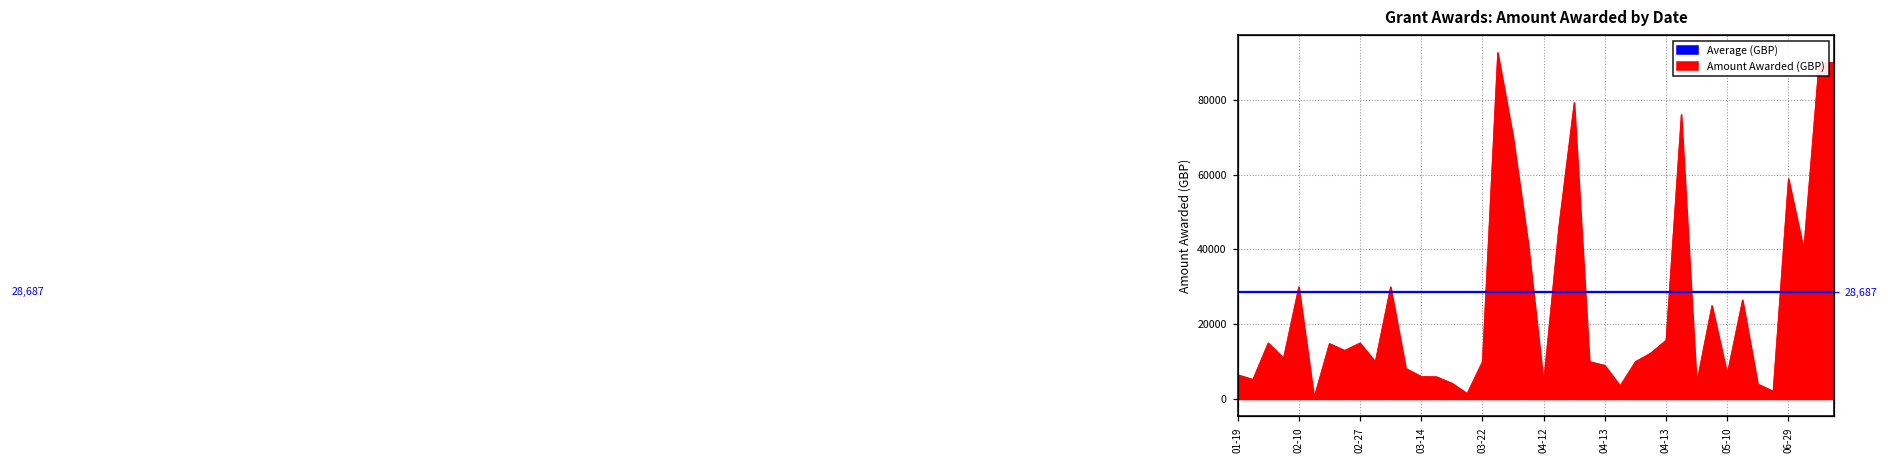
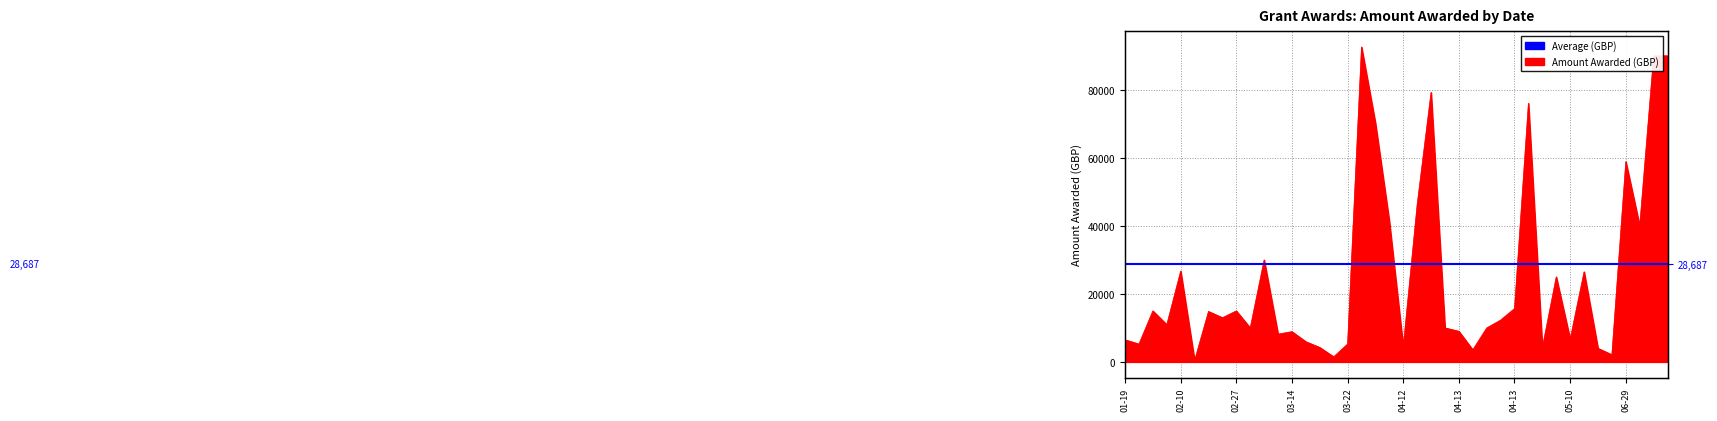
02-10: 30000 -> 27000
03-14: 6000 -> 9000
03-22: 10000 -> 5000
